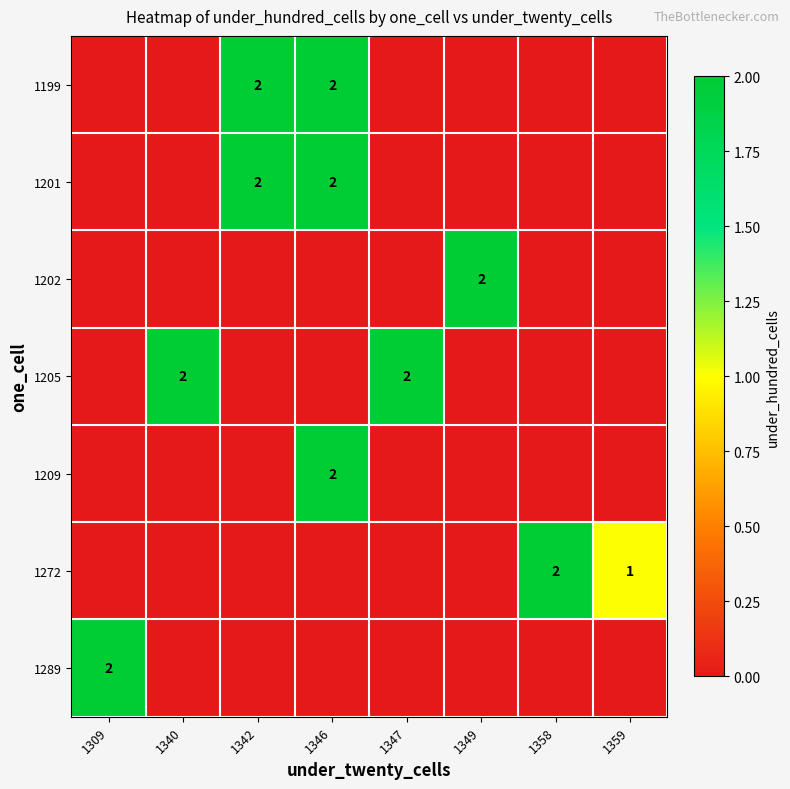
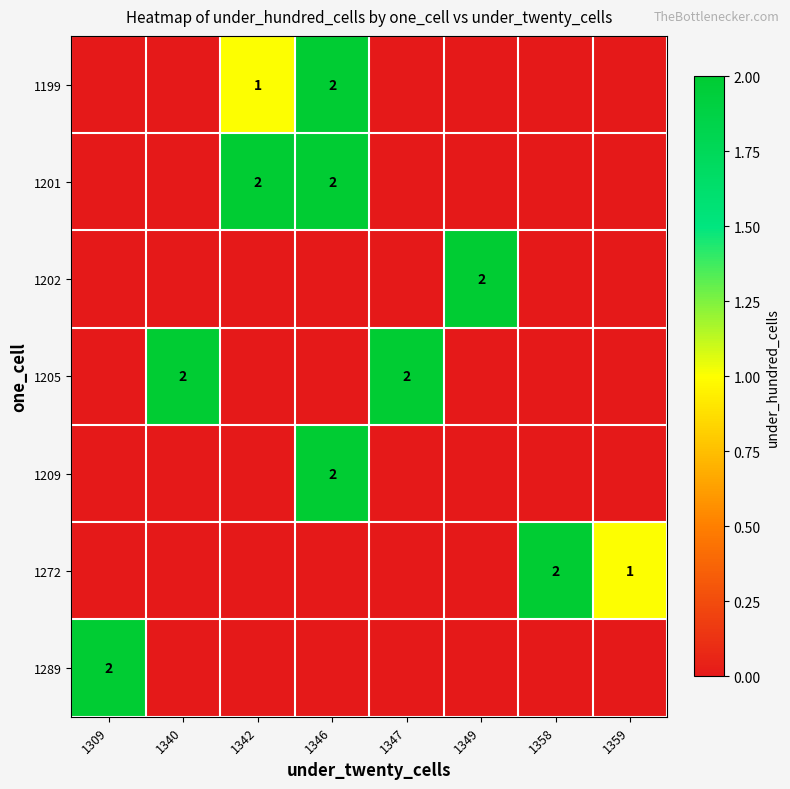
1199, 1342: 2 -> 1
